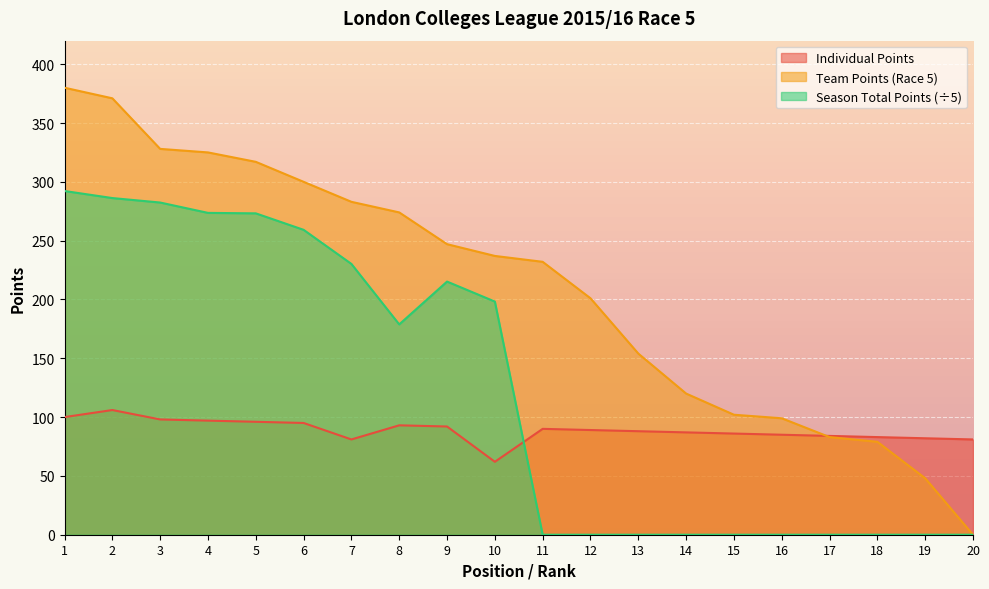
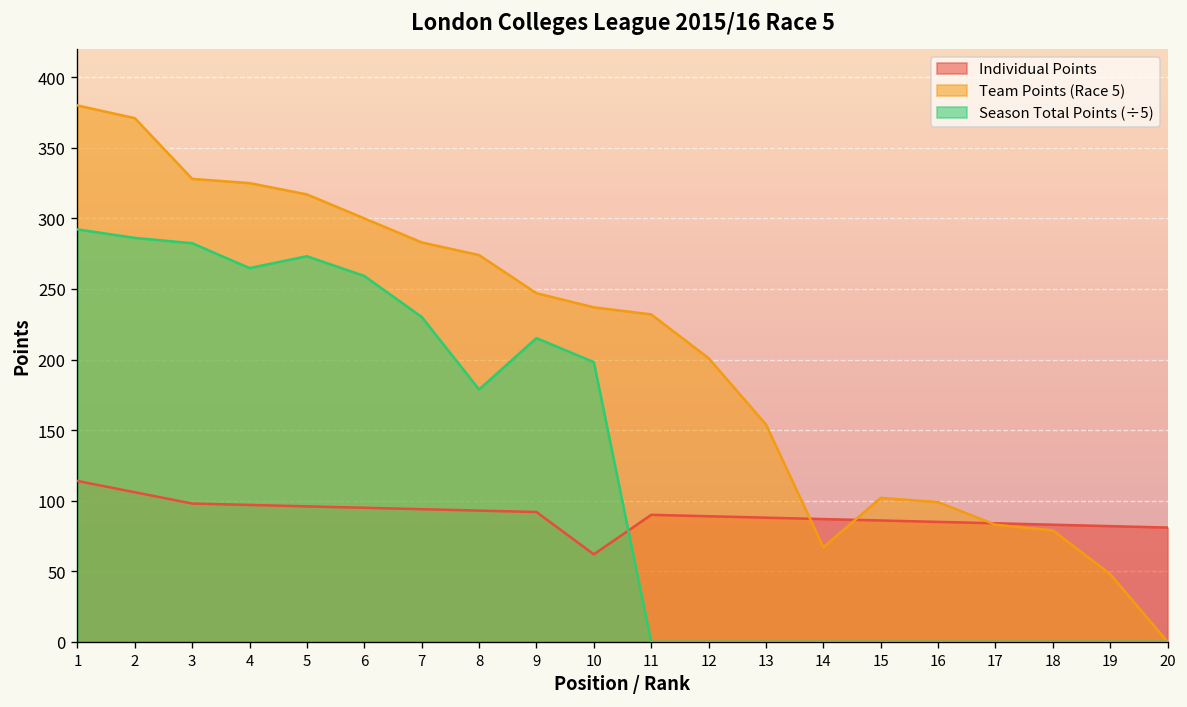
Individual Points, 1: 100 -> 114
Season Total Points (÷5), 4: 274 -> 265
Individual Points, 7: 81 -> 94
Team Points (Race 5), 14: 120 -> 67
